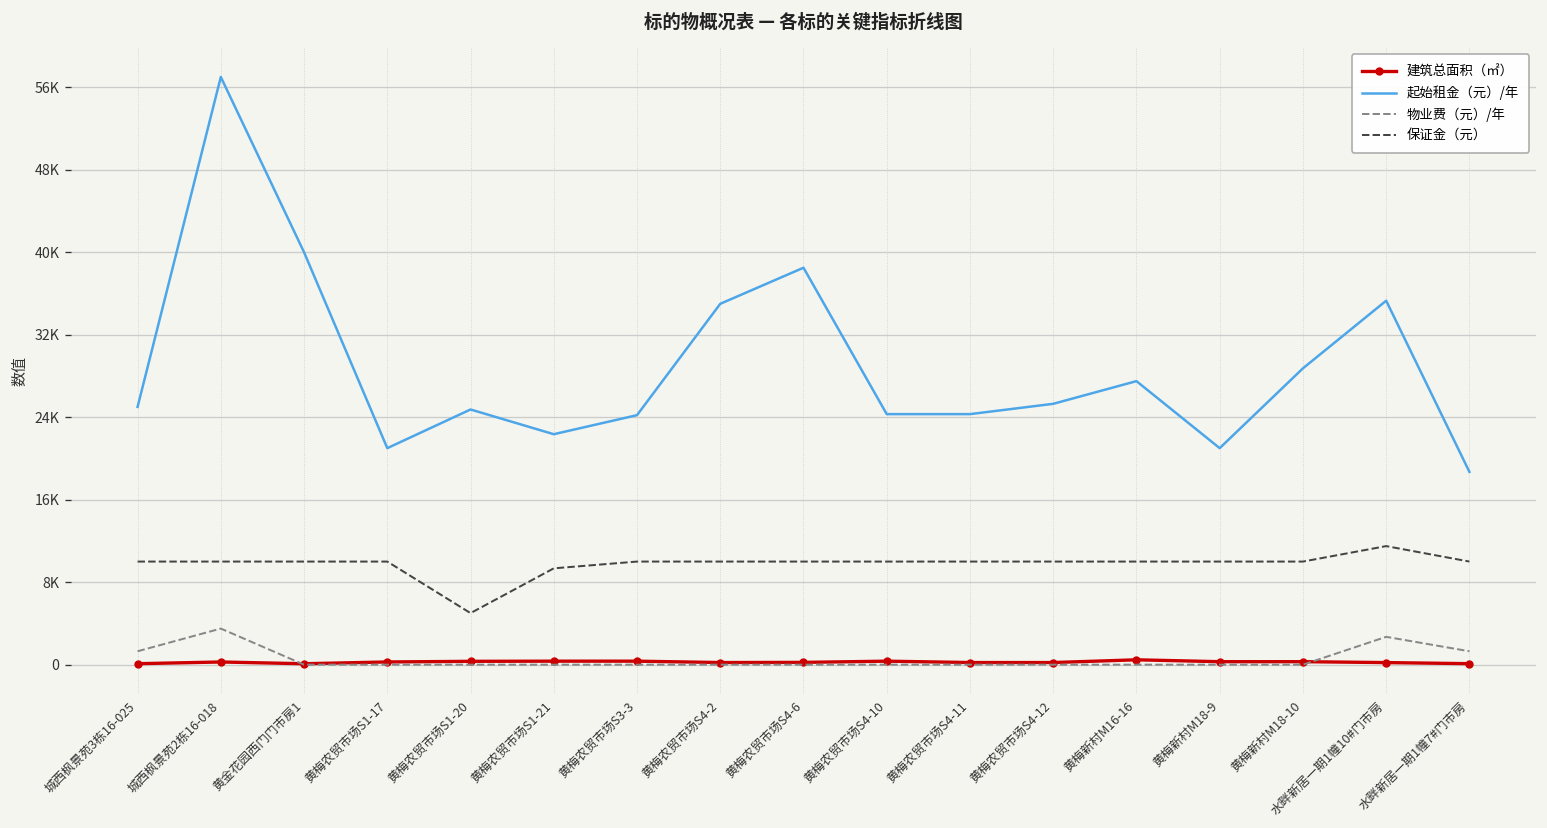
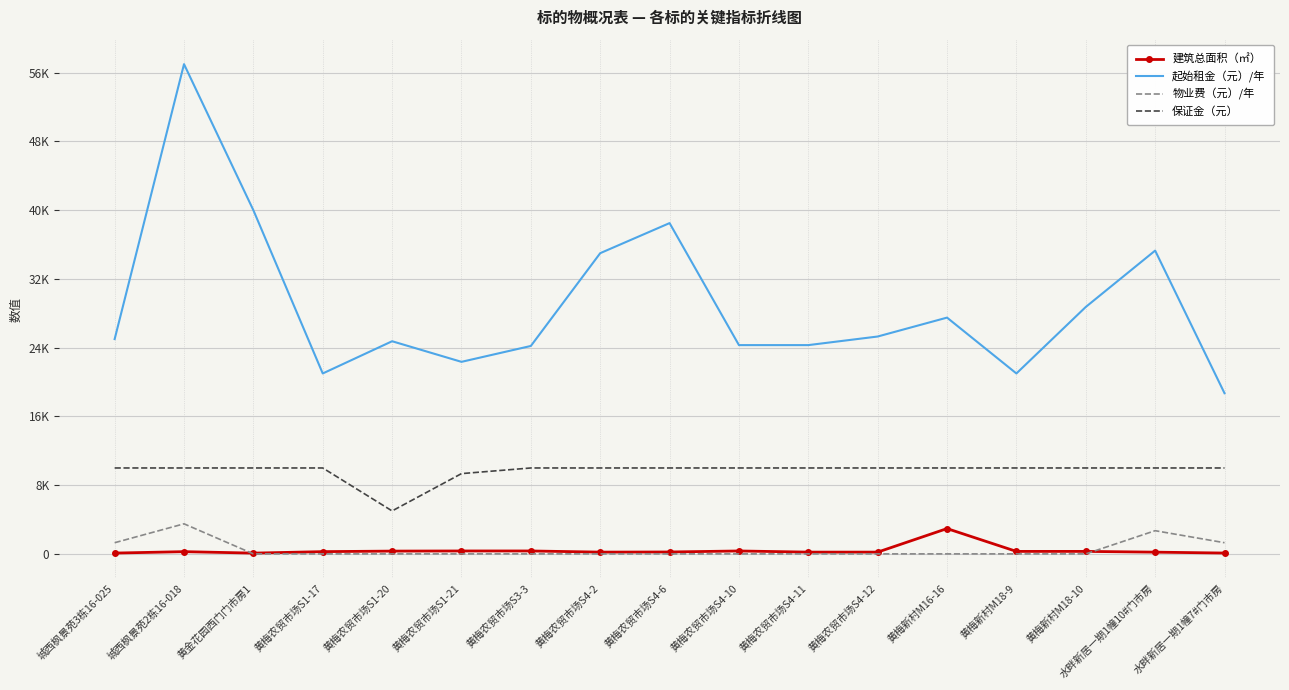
建筑总面积（㎡）, 黄梅新村M16-16: 0 -> 3000
保证金（元）, 水畔新居一期1幢10#门市房: 11000 -> 10000
